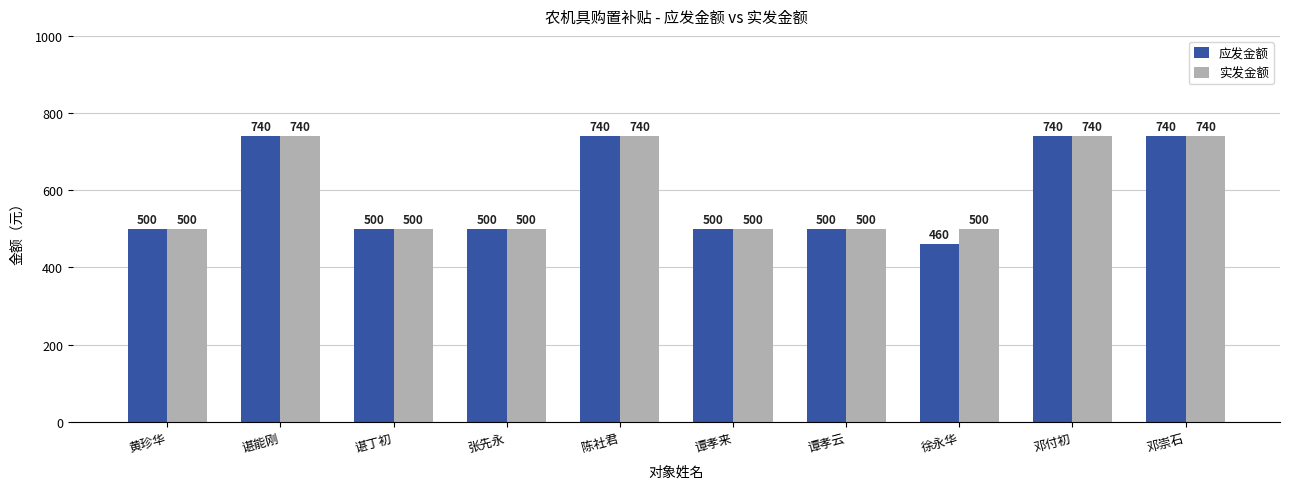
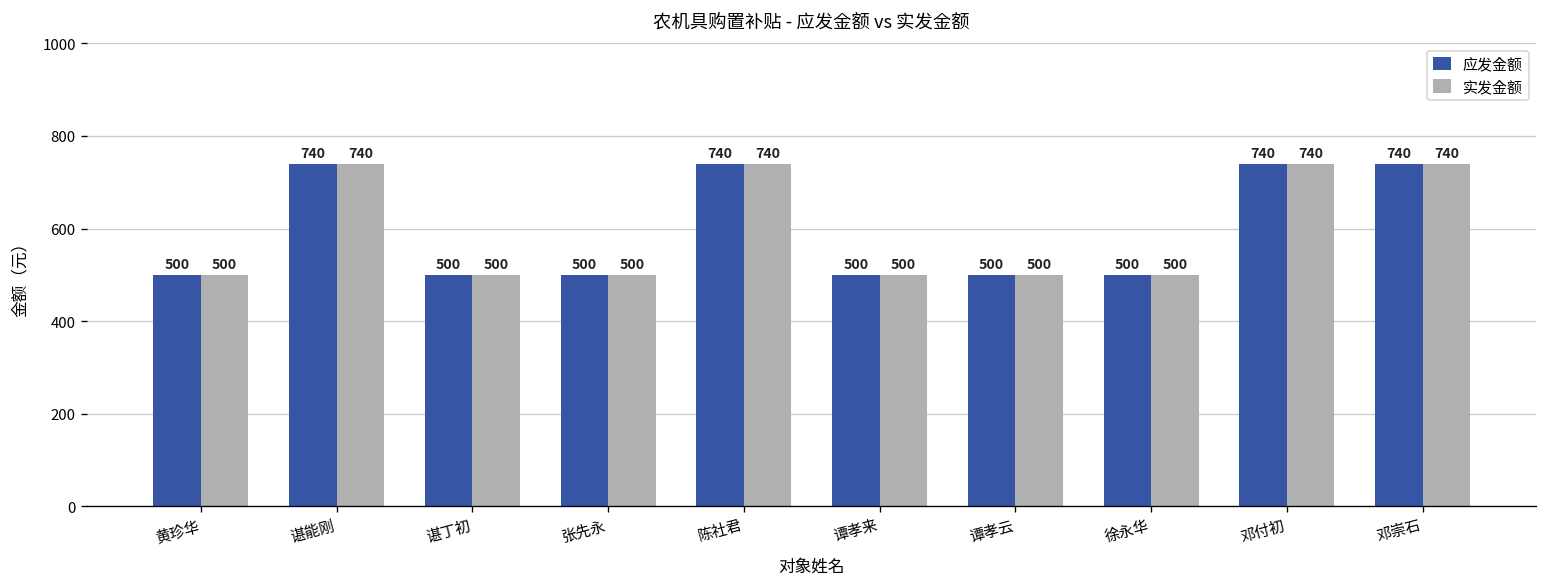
应发金额, 徐永华: 460 -> 500
